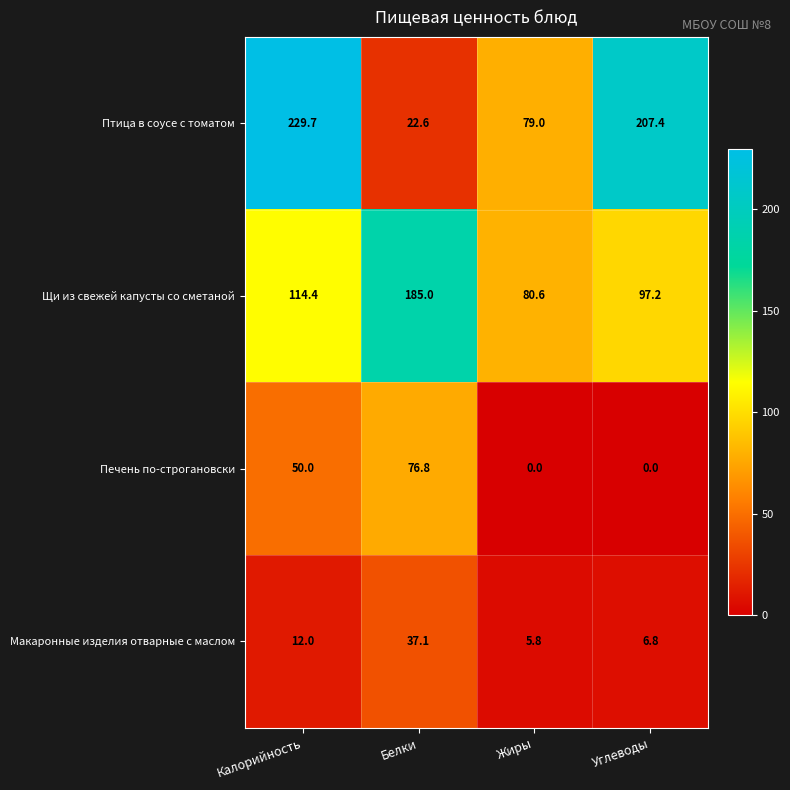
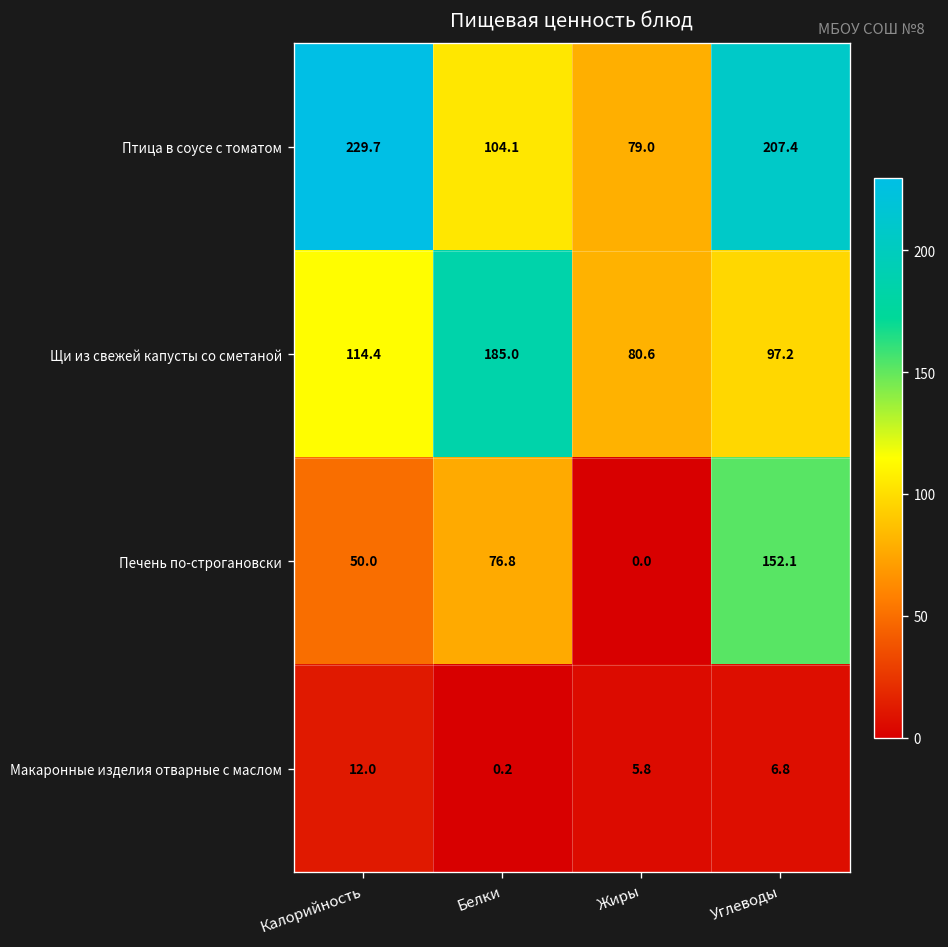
Птица в соусе с томатом, Белки: 22.6 -> 104.1
Печень по-строгановски, Углеводы: 0.0 -> 152.1
Макаронные изделия отварные с маслом, Белки: 37.1 -> 0.2
